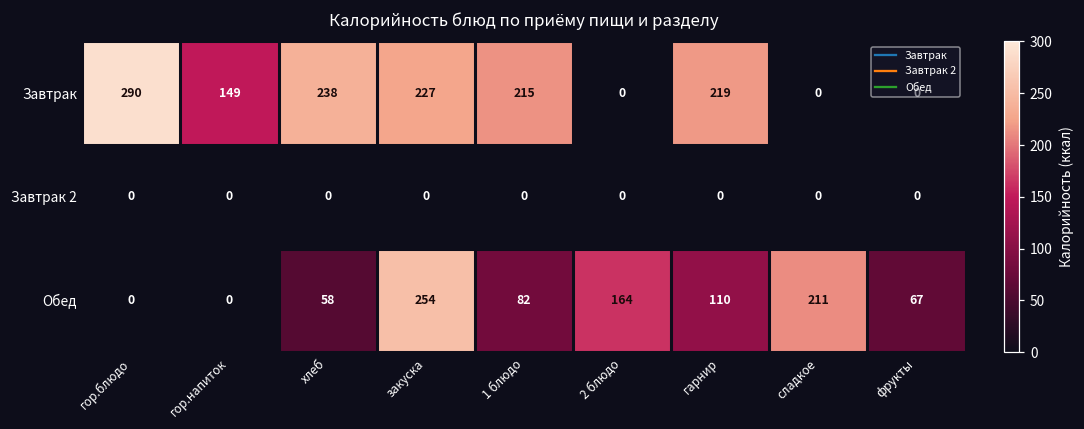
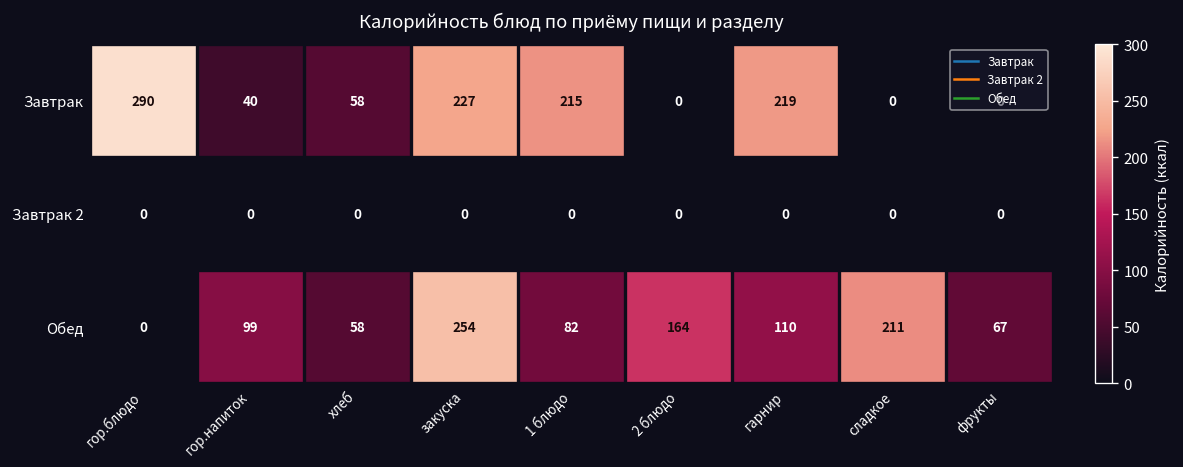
Завтрак, гор.напиток: 149 -> 40
Завтрак, хлеб: 238 -> 58
Обед, гор.напиток: 0 -> 99
